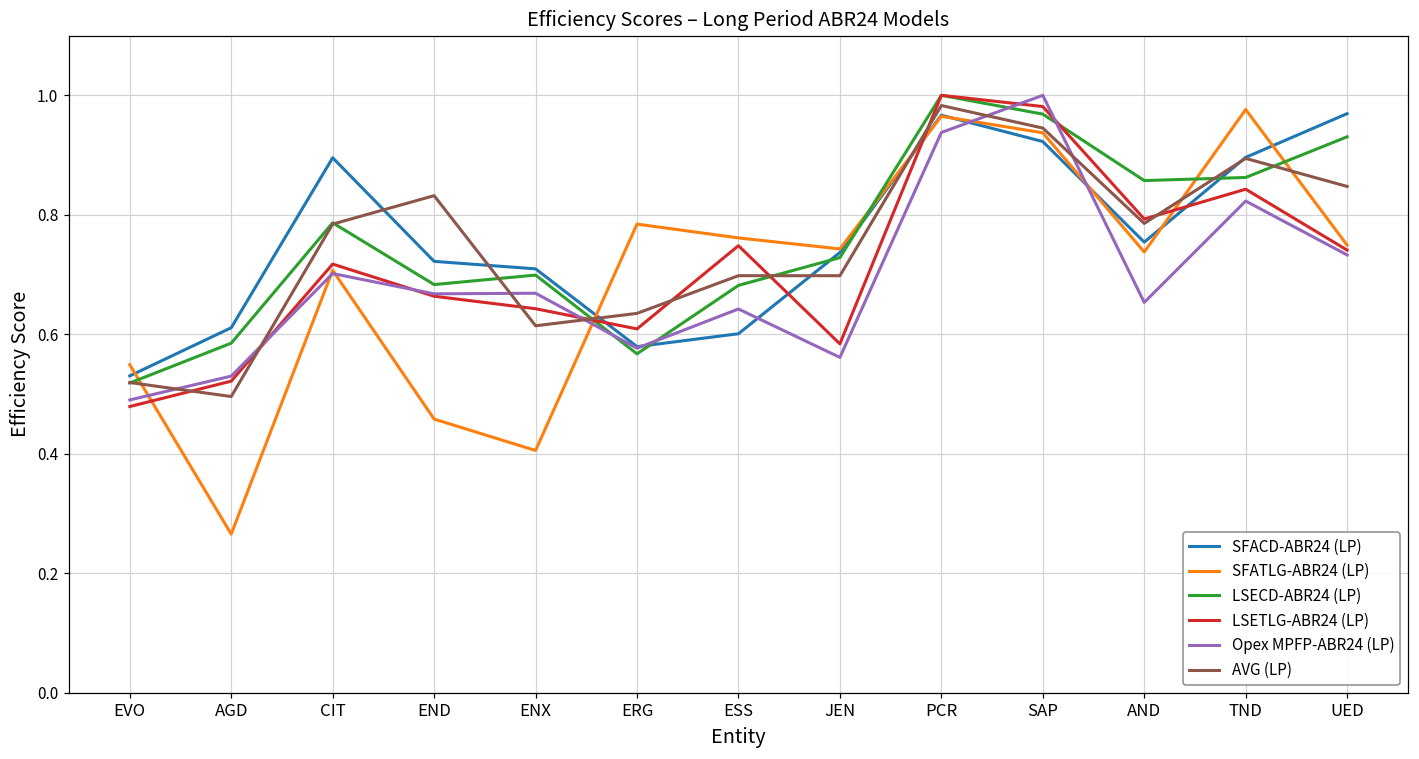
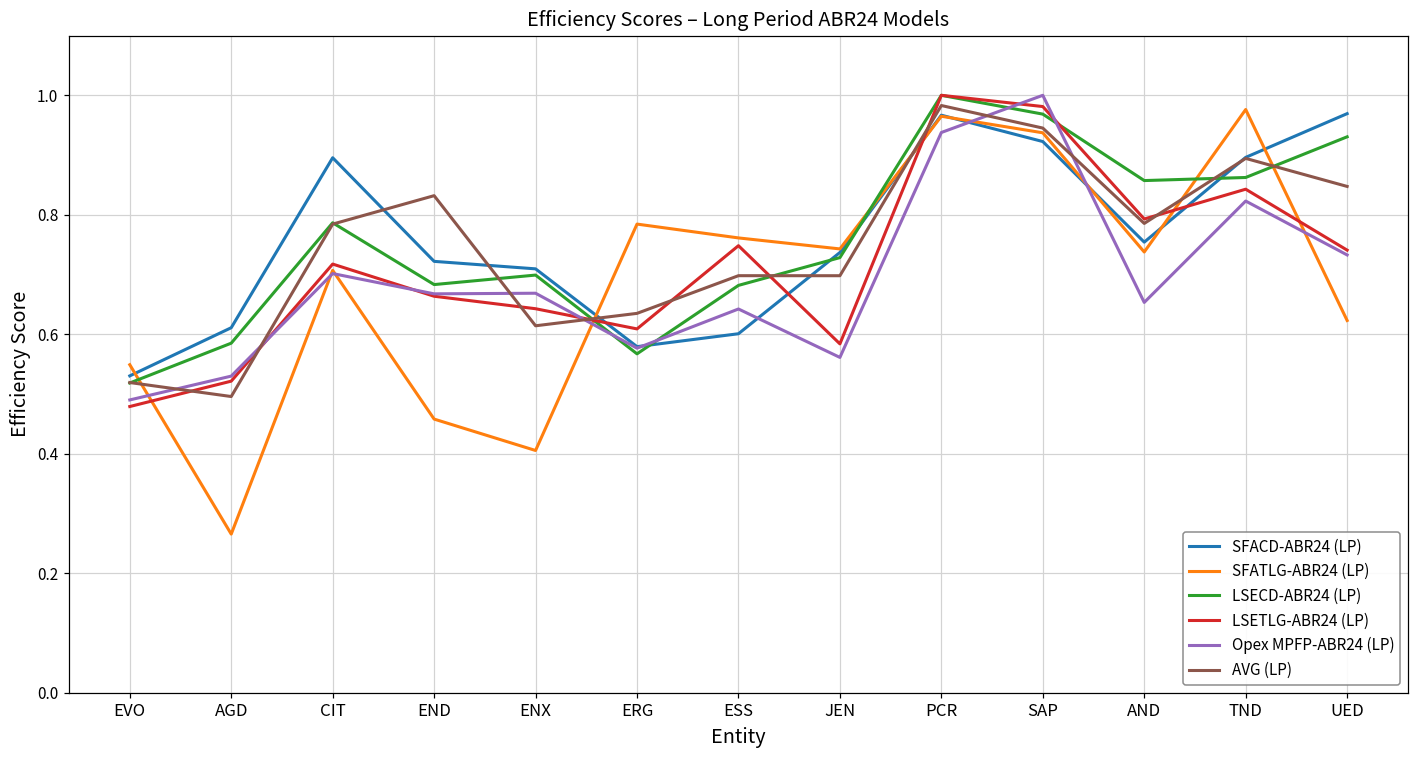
SFATLG-ABR24 (LP), UED: 0.75 -> 0.62
